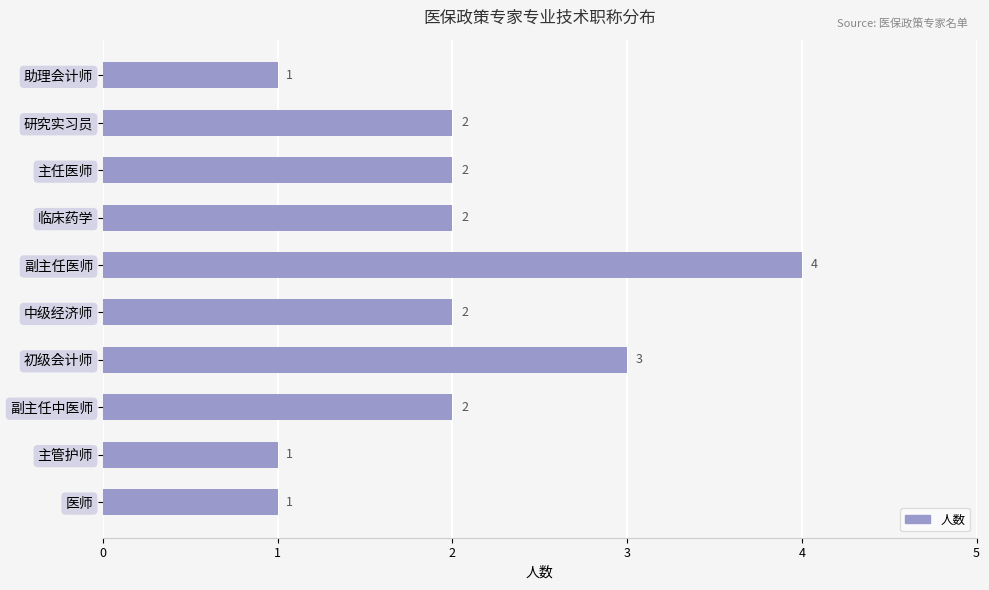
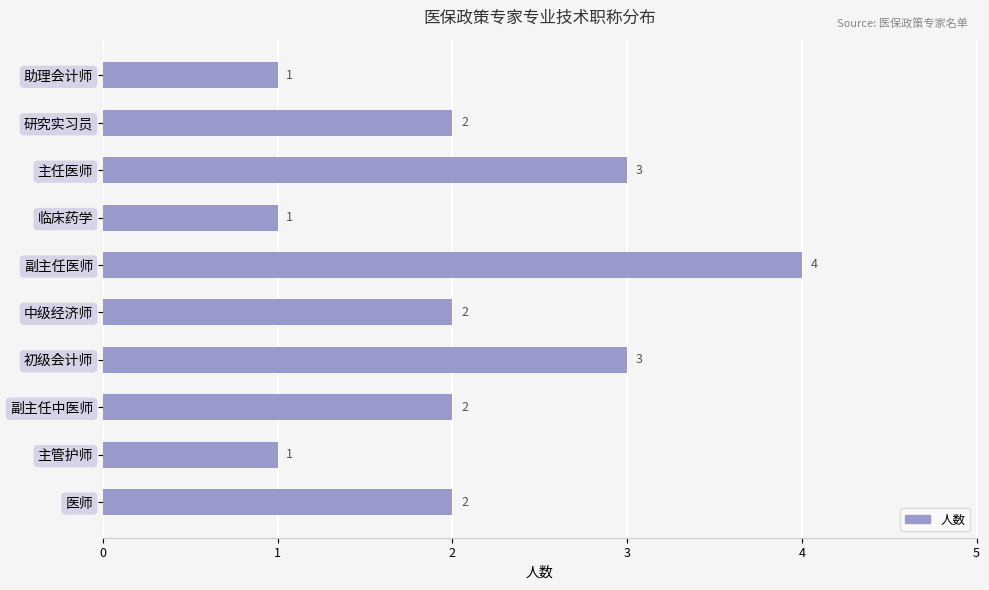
主任医师: 2 -> 3
临床药学: 2 -> 1
医师: 1 -> 2
